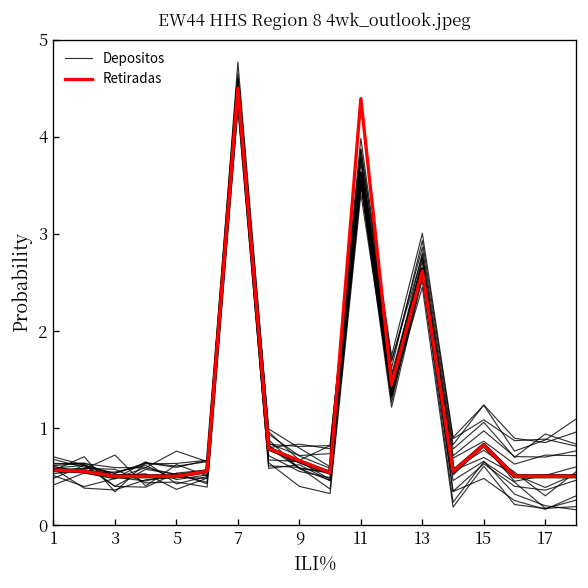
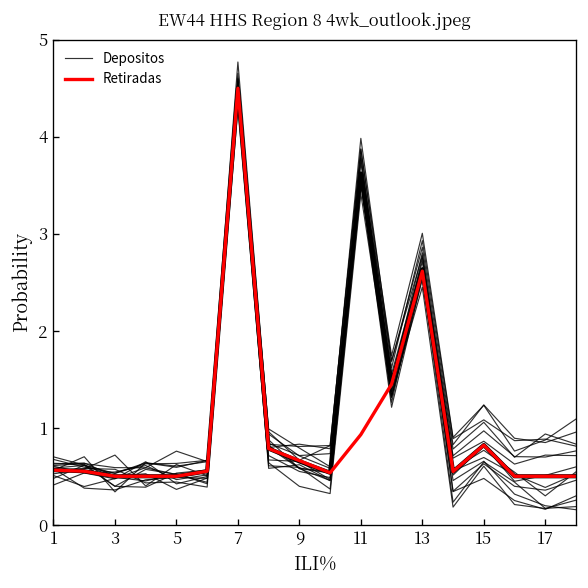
Retiradas, 11: 4.4 -> 0.9
